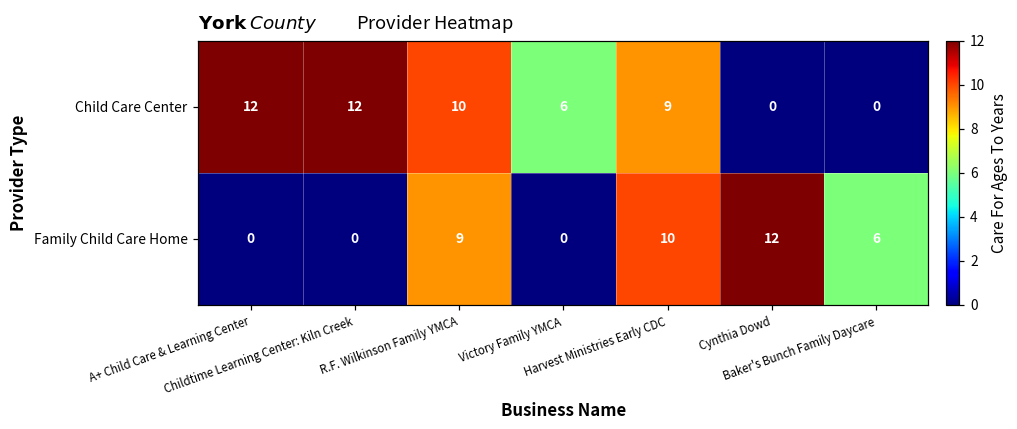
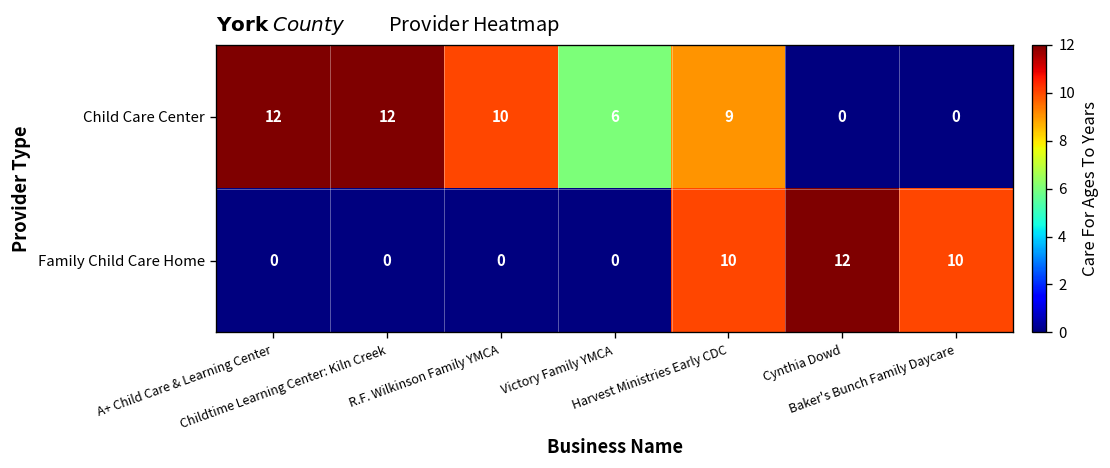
Family Child Care Home, R.F. Wilkinson Family YMCA: 9 -> 0
Family Child Care Home, Baker's Bunch Family Daycare: 6 -> 10
